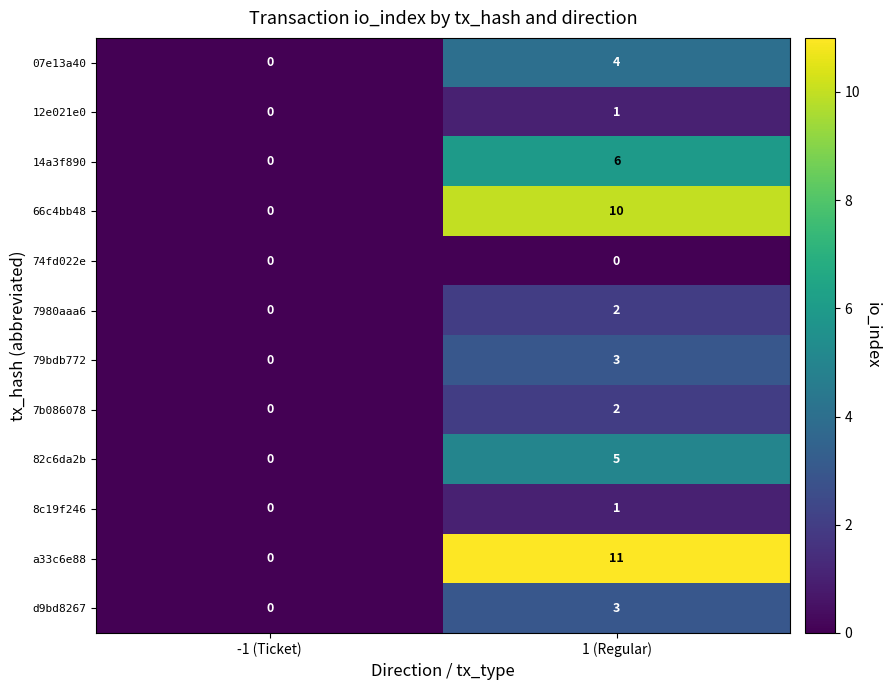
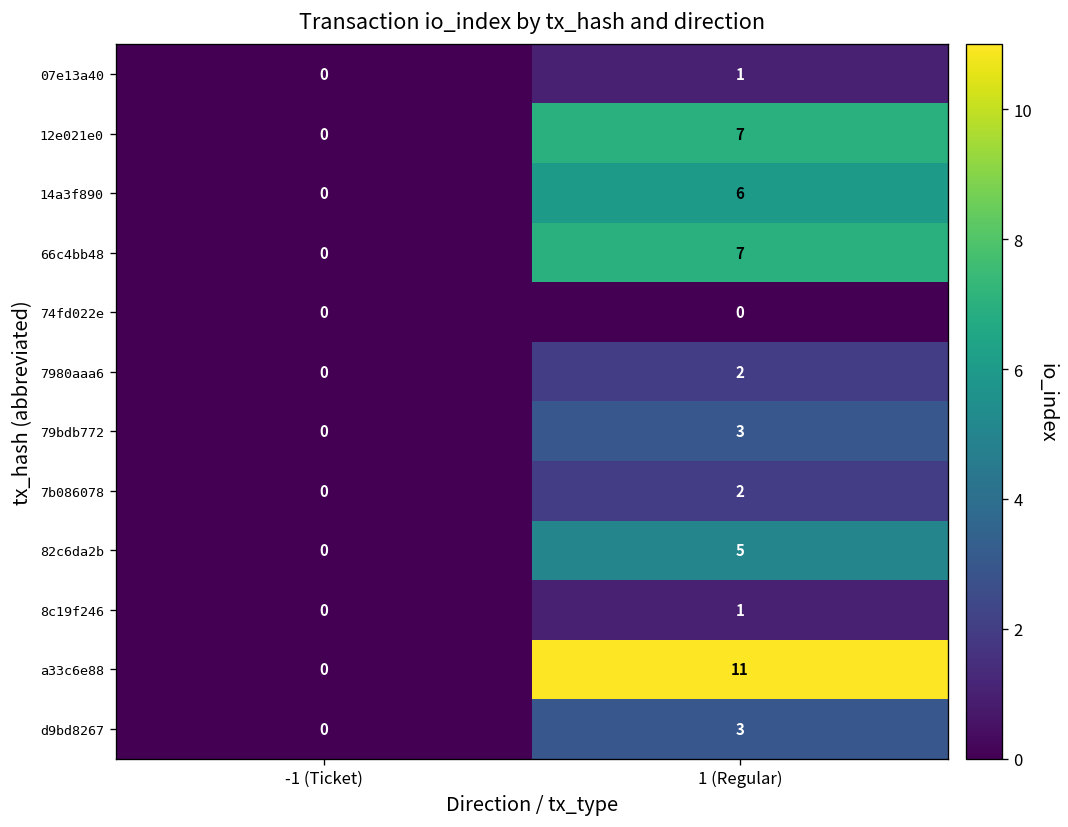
07e13a40, 1 (Regular): 4 -> 1
12e021e0, 1 (Regular): 1 -> 7
66c4bb48, 1 (Regular): 10 -> 7
